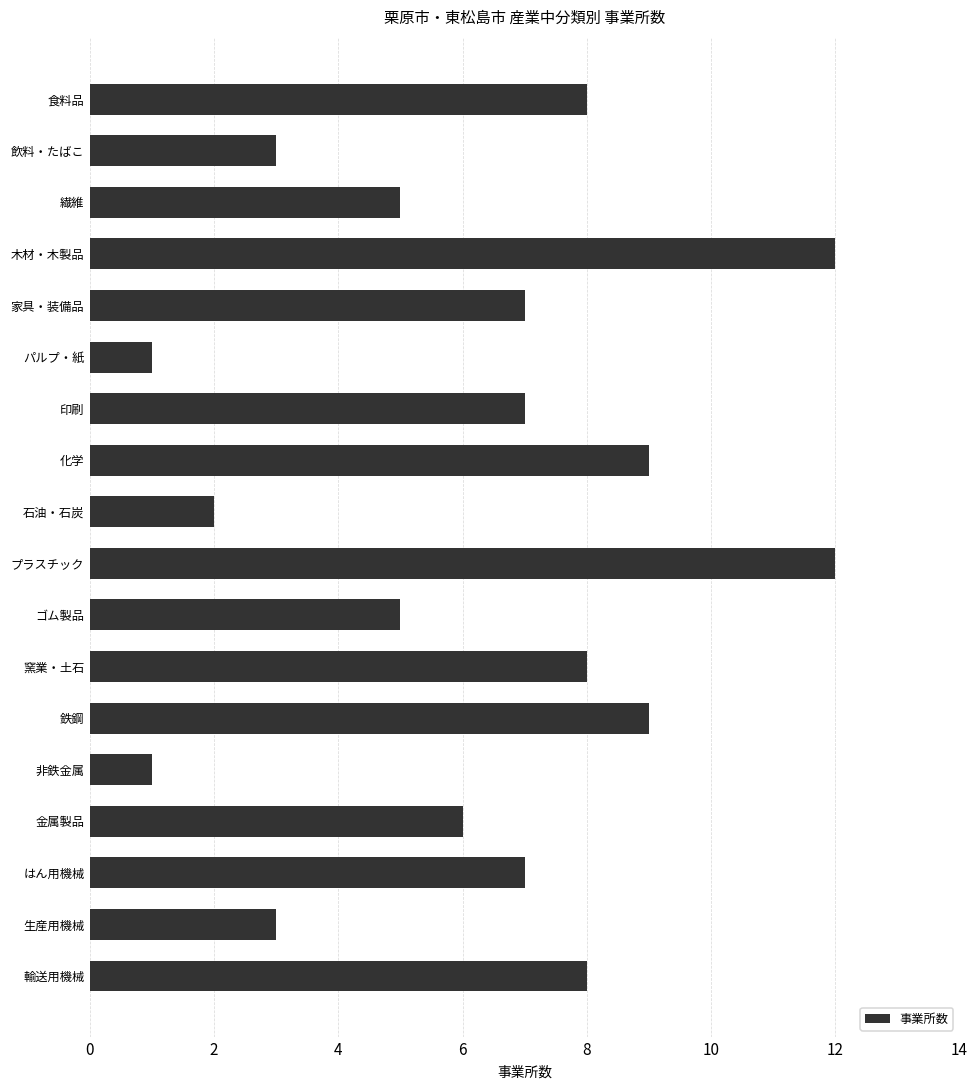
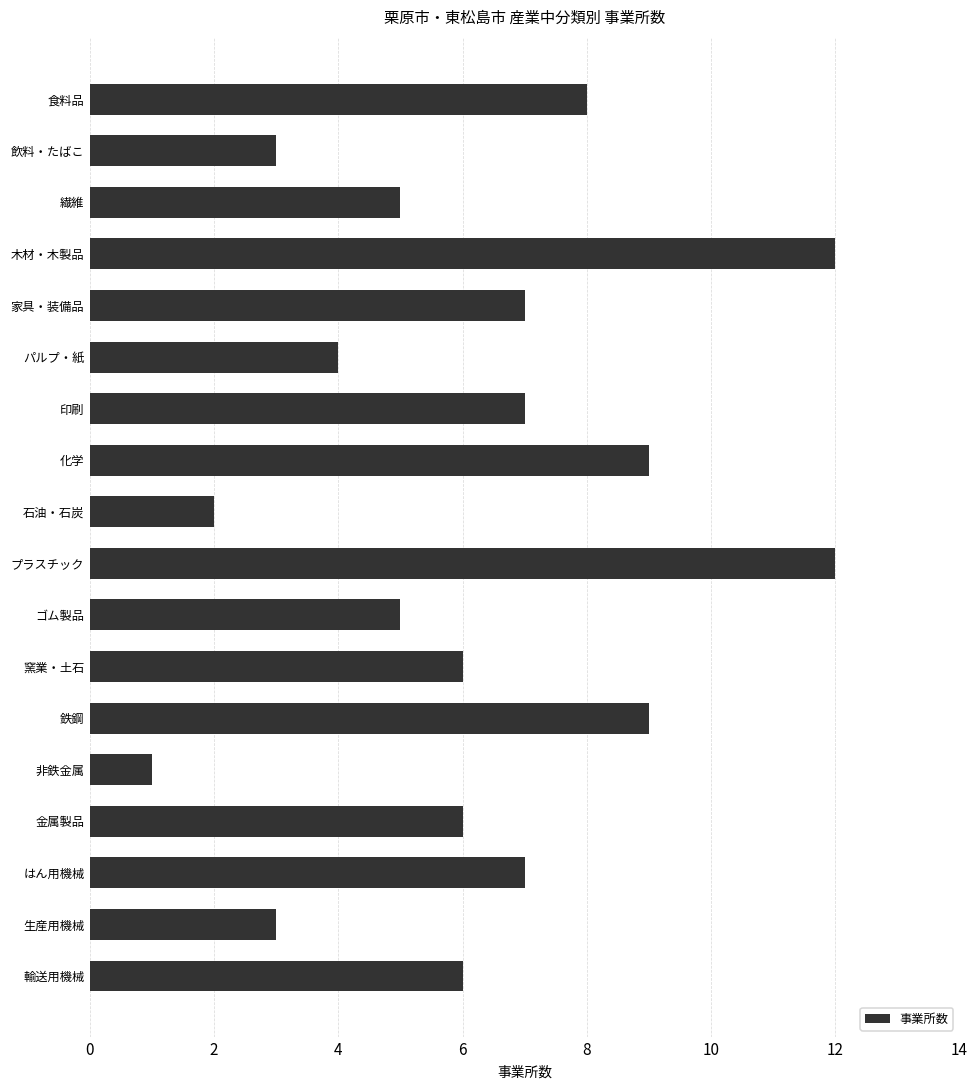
パルプ・紙: 1 -> 4
窯業・土石: 8 -> 6
輸送用機械: 8 -> 6
